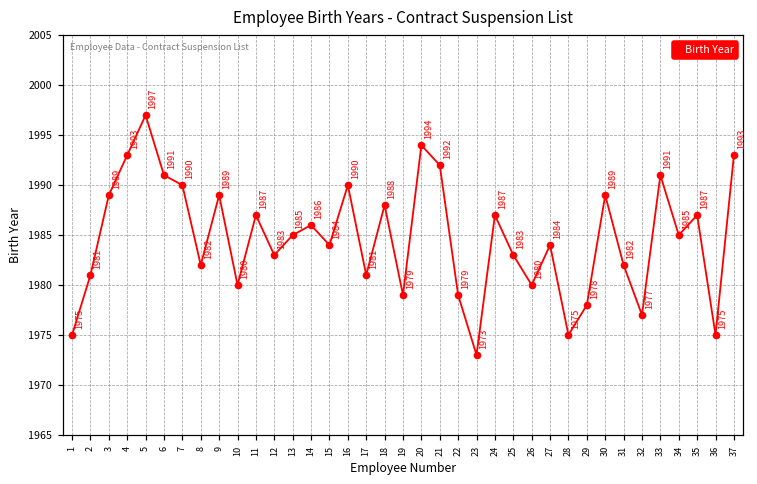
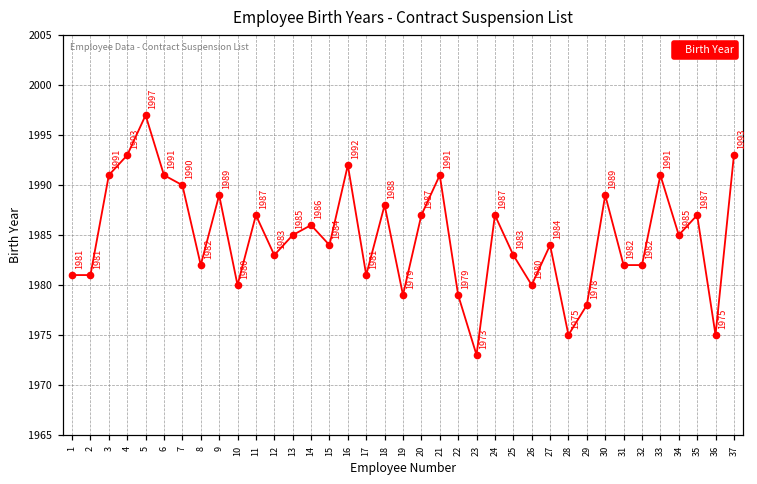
1: 1975 -> 1981
3: 1989 -> 1991
16: 1990 -> 1992
20: 1994 -> 1987
21: 1992 -> 1991
32: 1977 -> 1982
